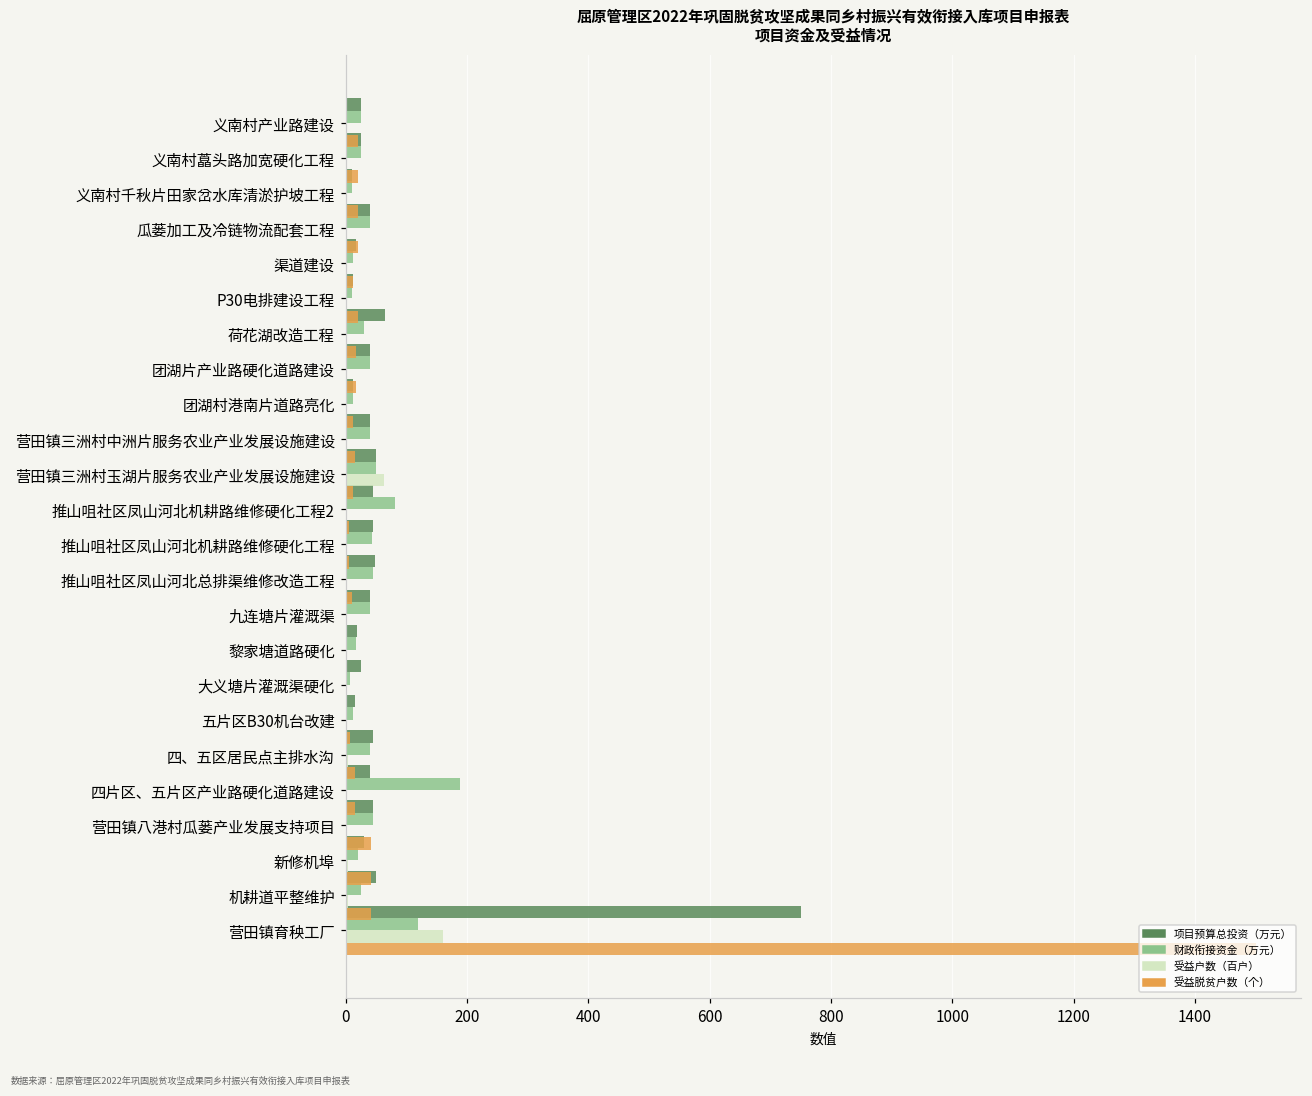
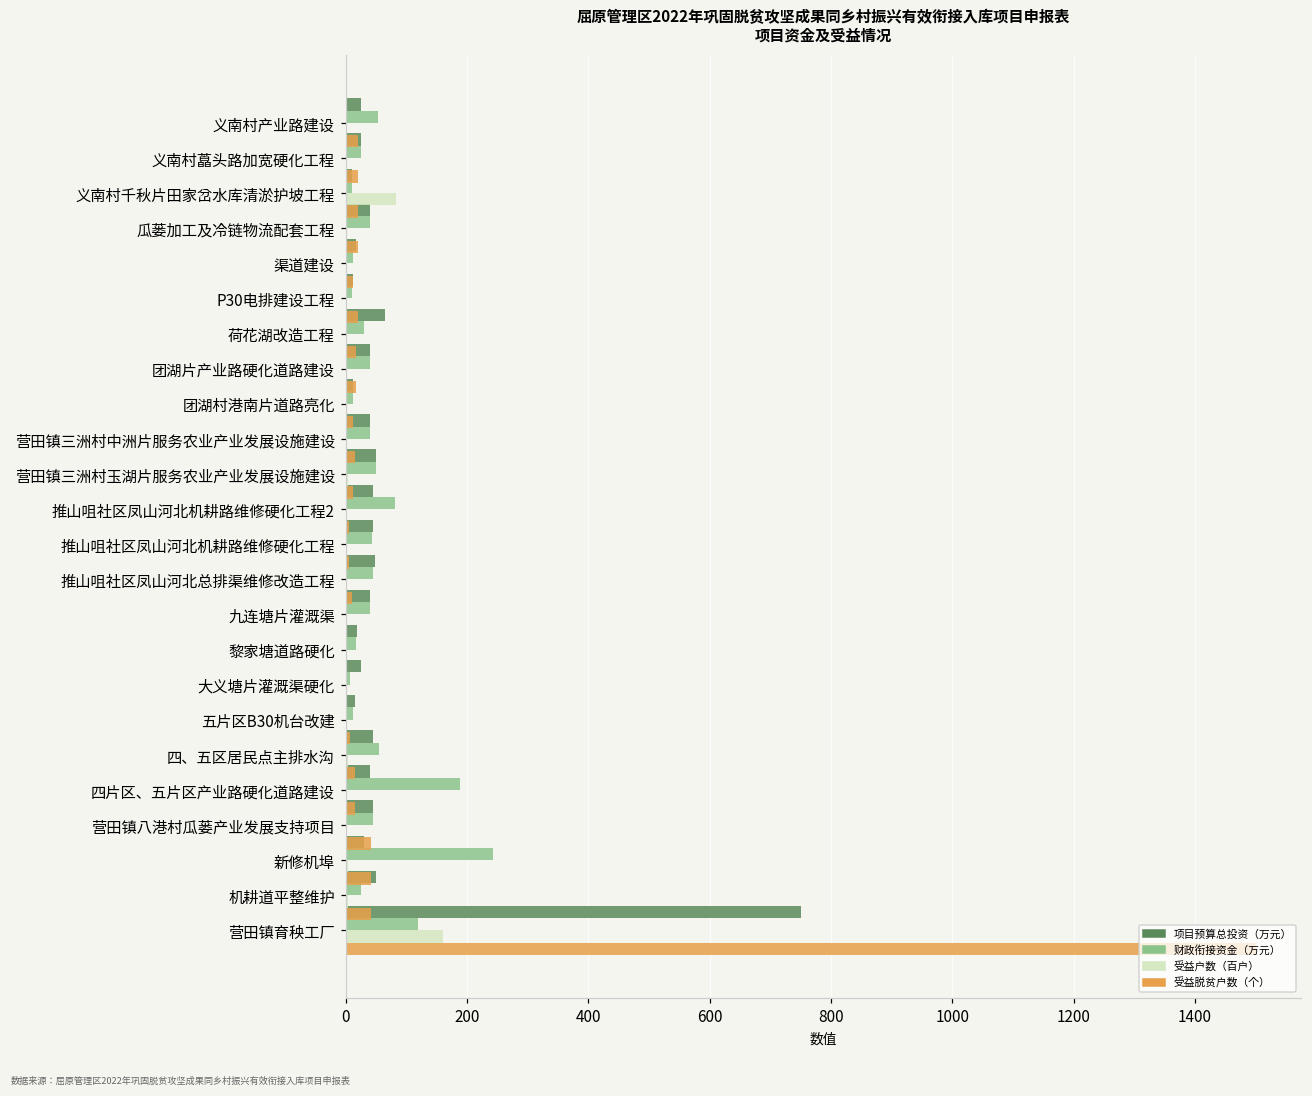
财政衔接资金（万元）, 义南村产业路建设: 30 -> 50
受益户数（百户）, 义南村千秋片田家岔水库清淤护坡工程: 0 -> 80
受益户数（百户）, 营田镇三洲村玉湖片服务农业产业发展设施建设: 60 -> 0
财政衔接资金（万元）, 四、五区居民点主排水沟: 40 -> 60
财政衔接资金（万元）, 新修机埠: 20 -> 240
